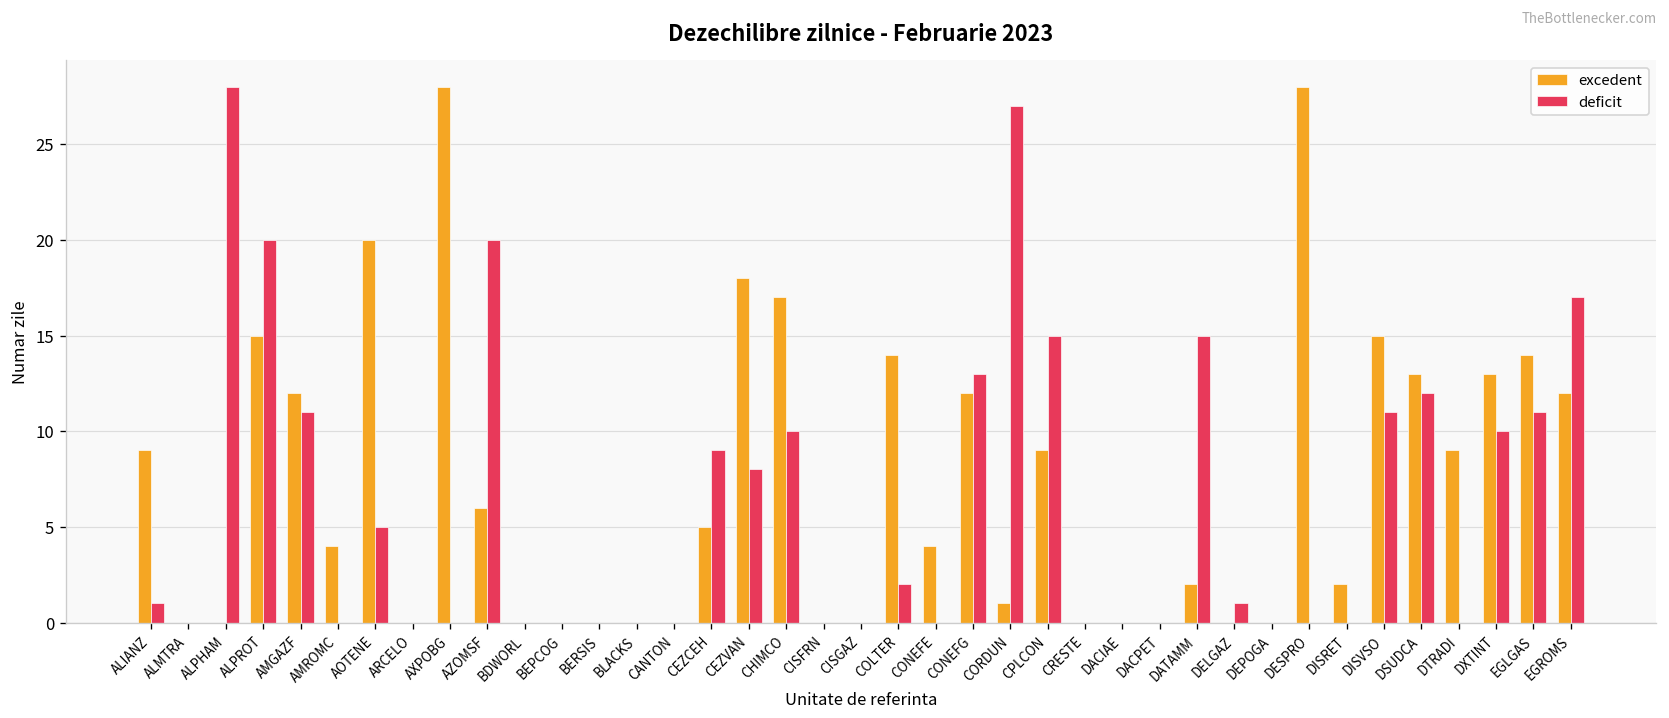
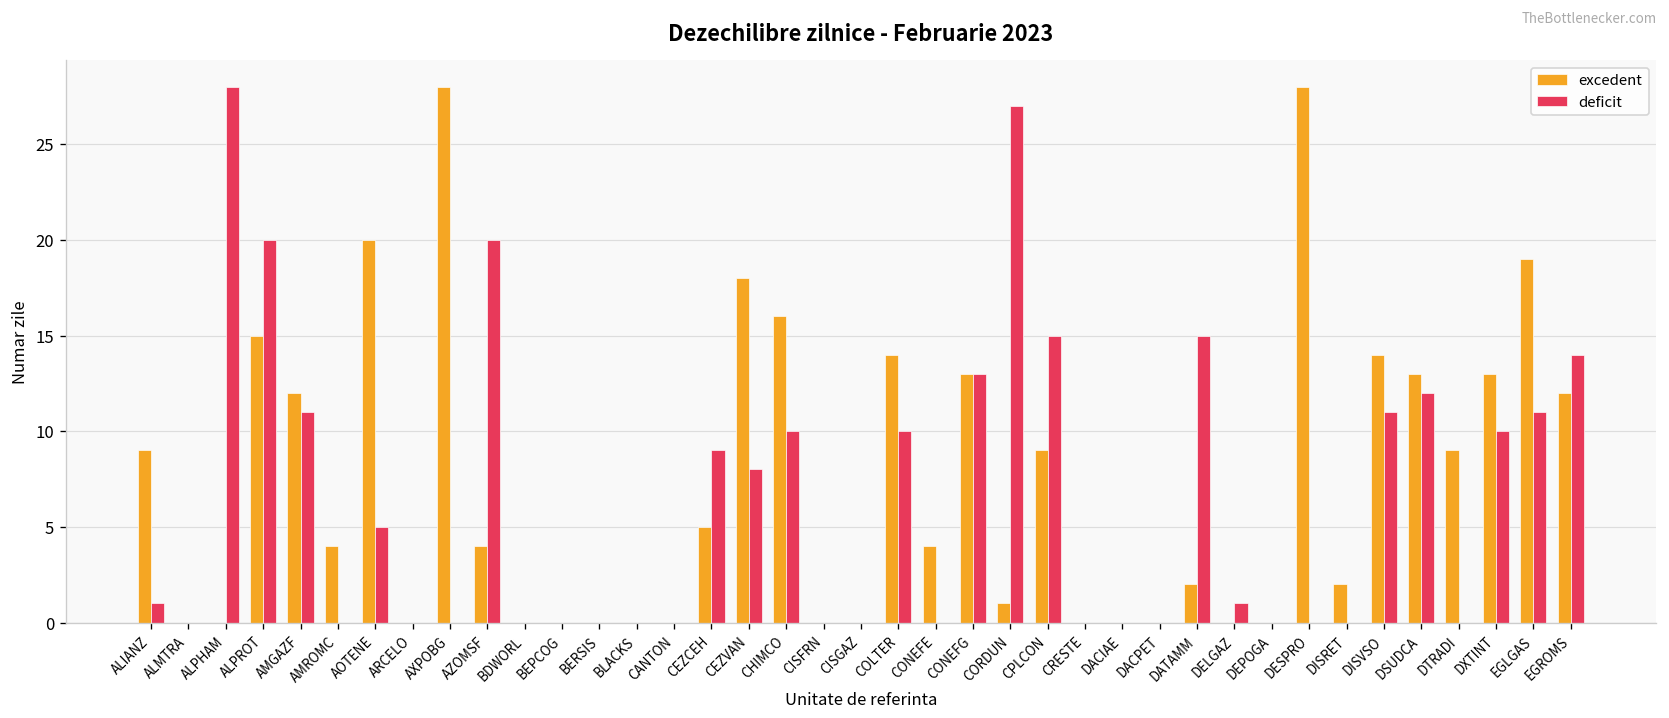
excedent, AZOMSF: 6 -> 4
excedent, CHIMCO: 17 -> 16
deficit, COLTER: 2 -> 10
excedent, CONEFG: 12 -> 13
excedent, DISVSO: 15 -> 14
excedent, EGLGAS: 14 -> 19
deficit, EGROMS: 17 -> 14
